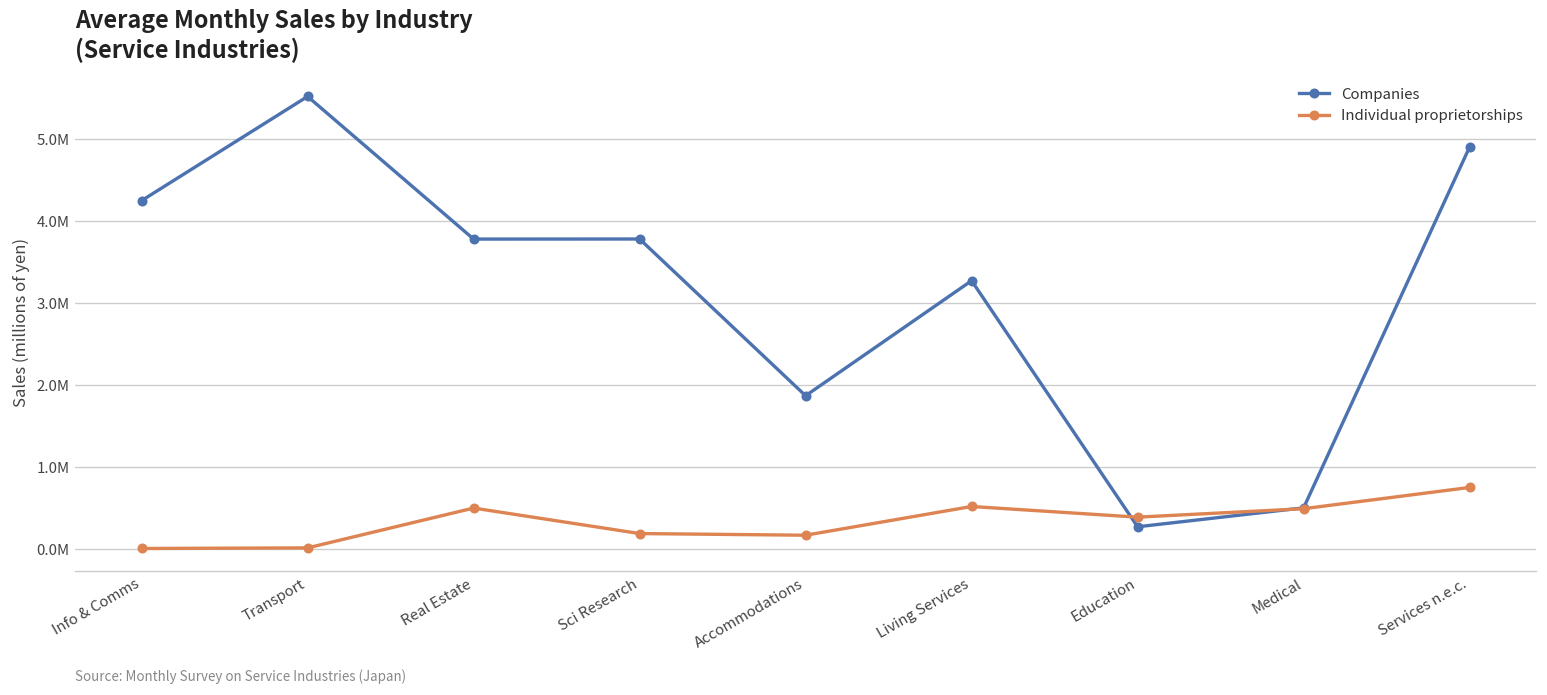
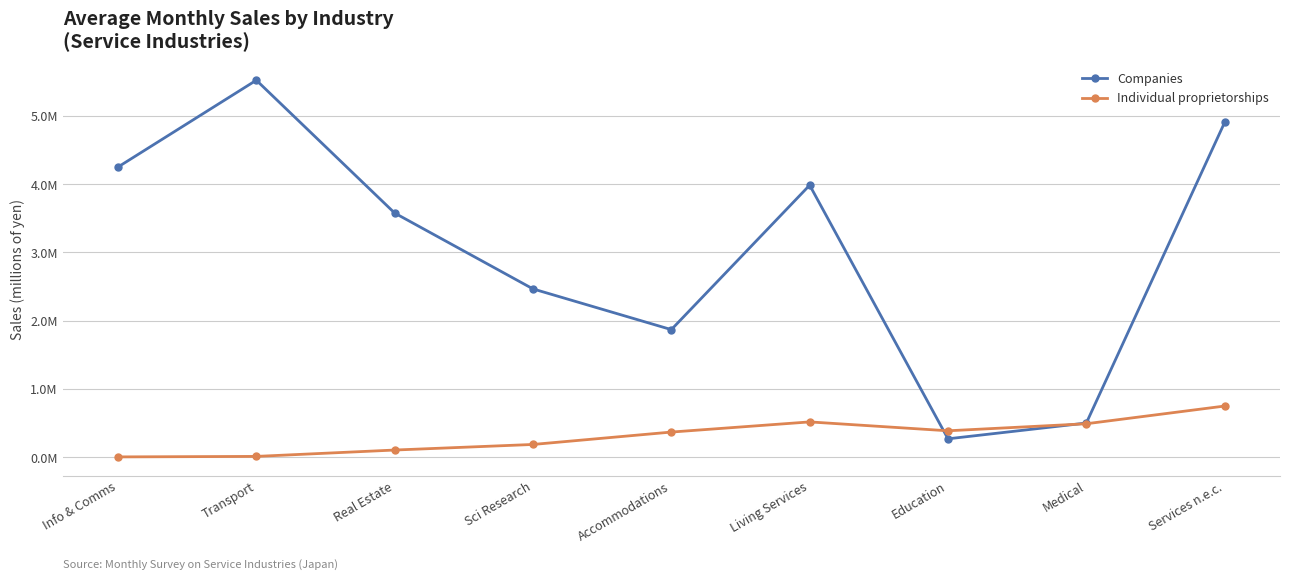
Companies, Real Estate: 3800000 -> 3600000
Individual proprietorships, Real Estate: 500000 -> 100000
Companies, Sci Research: 3800000 -> 2500000
Individual proprietorships, Accommodations: 200000 -> 400000
Companies, Living Services: 3300000 -> 4000000
